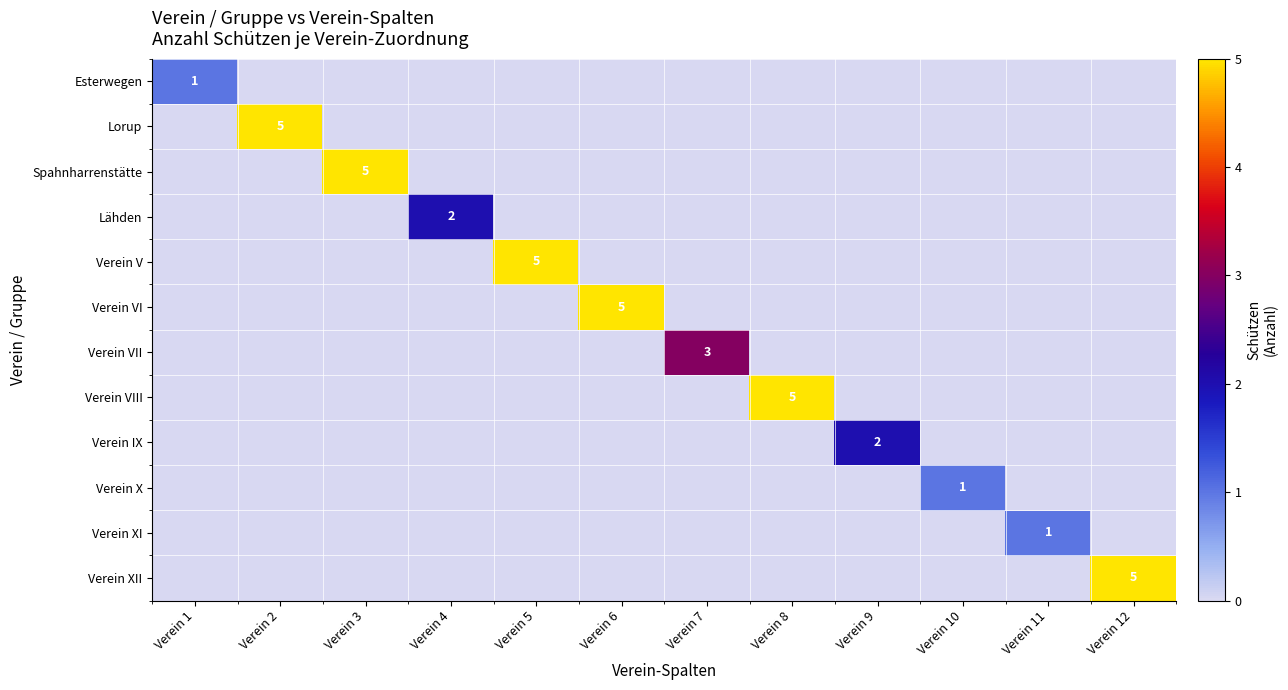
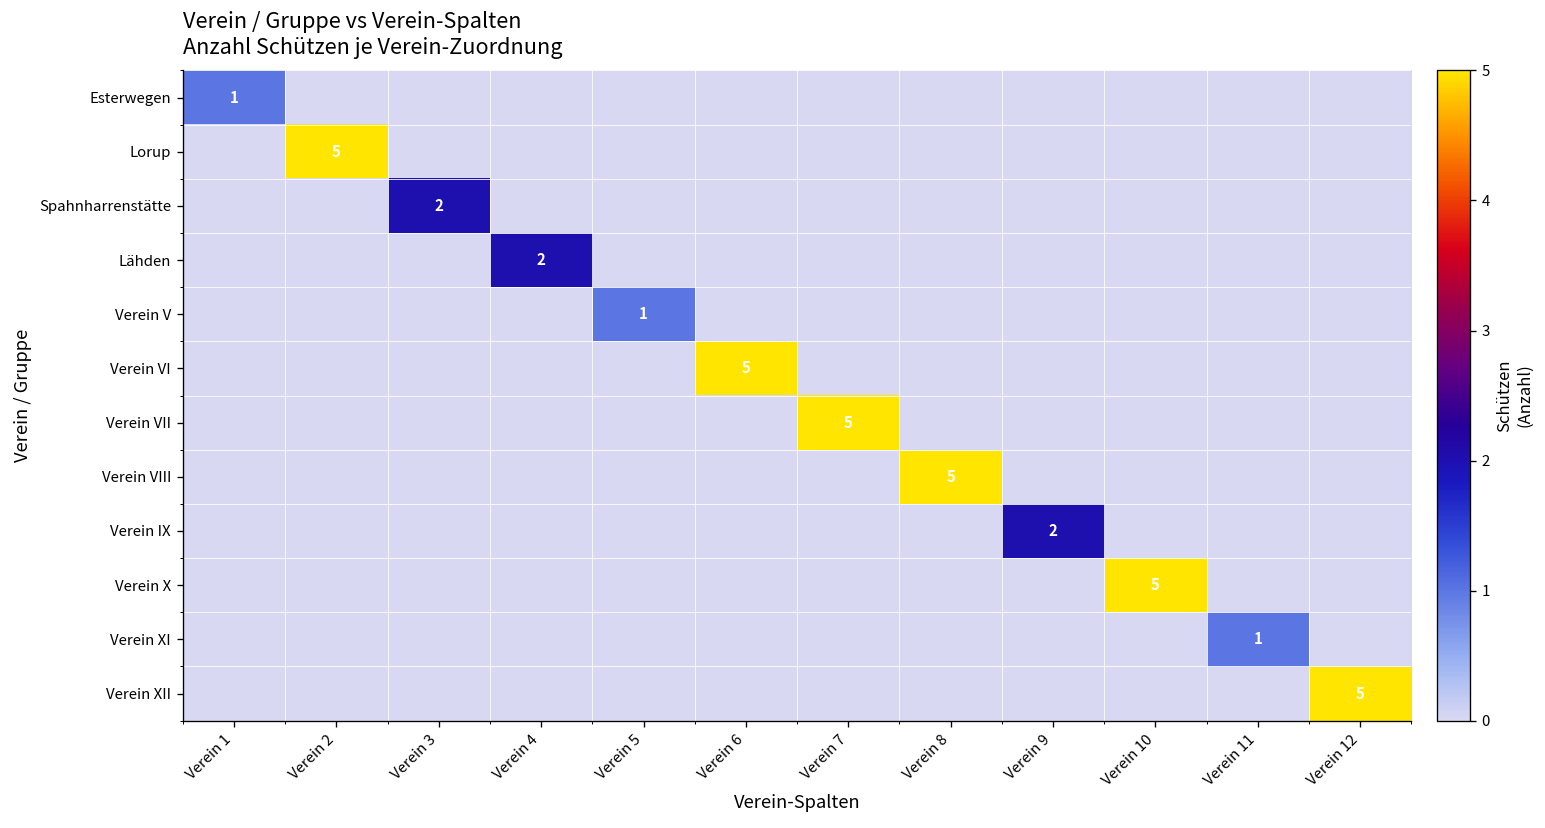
Spahnharrenstätte, Verein 3: 5 -> 2
Verein V, Verein 5: 5 -> 1
Verein VII, Verein 7: 3 -> 5
Verein X, Verein 10: 1 -> 5
